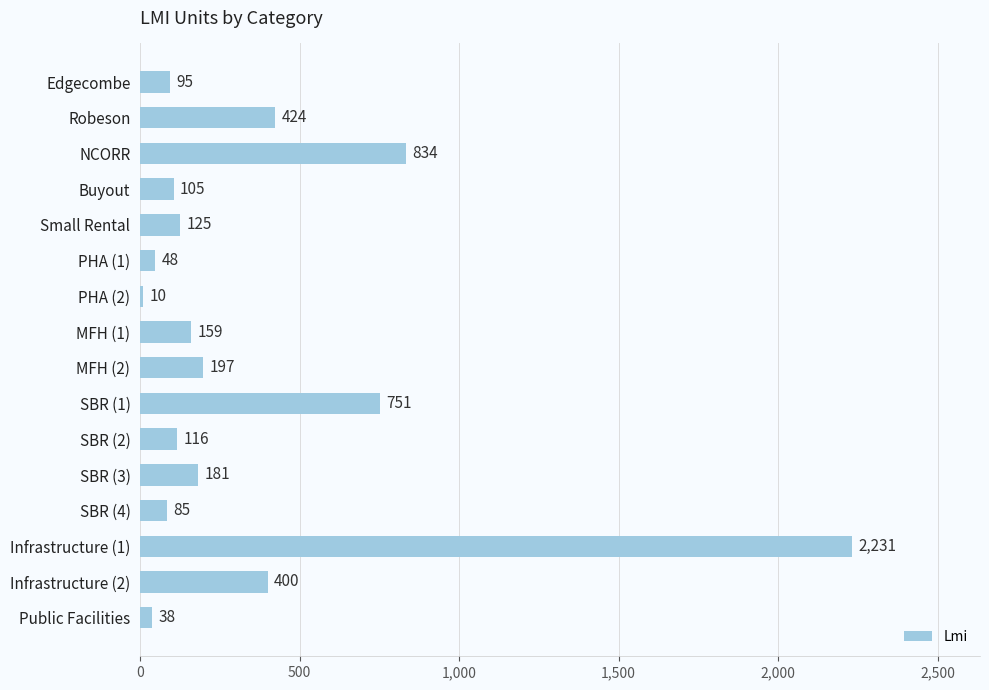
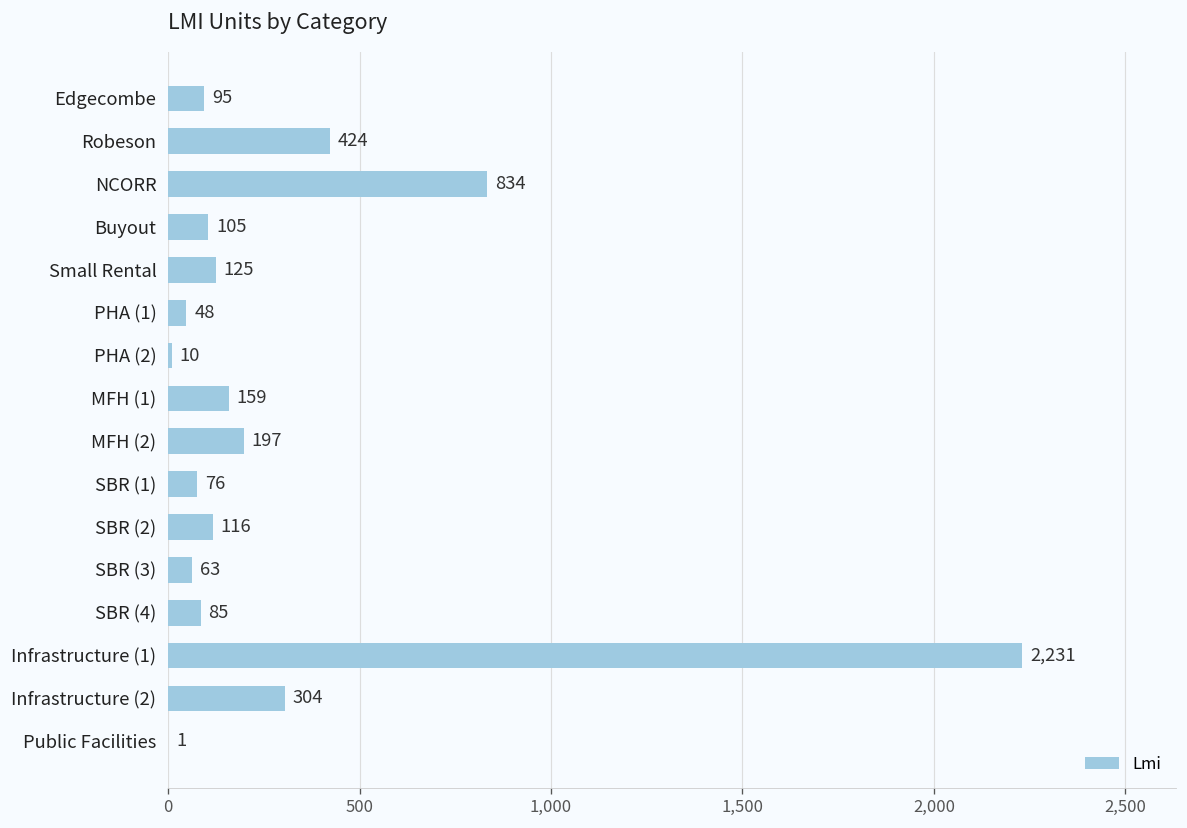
SBR (1): 751 -> 76
SBR (3): 181 -> 63
Infrastructure (2): 400 -> 304
Public Facilities: 38 -> 1
